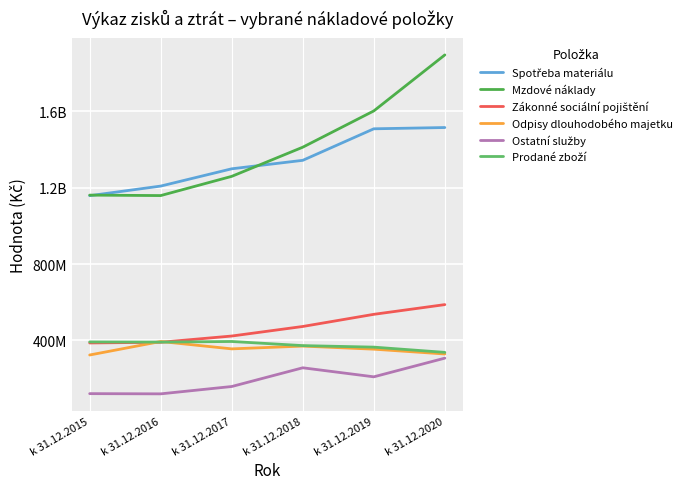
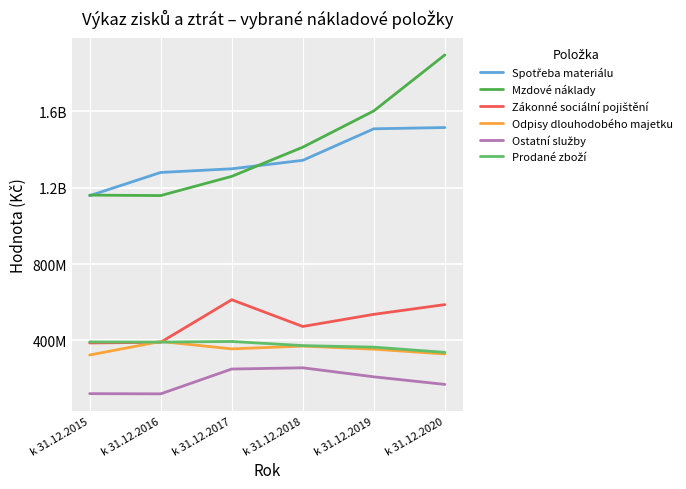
Spotřeba materiálu, k 31.12.2016: 1210000000 -> 1280000000
Zákonné sociální pojištění, k 31.12.2017: 420000000 -> 610000000
Ostatní služby, k 31.12.2017: 160000000 -> 250000000
Ostatní služby, k 31.12.2020: 310000000 -> 170000000
